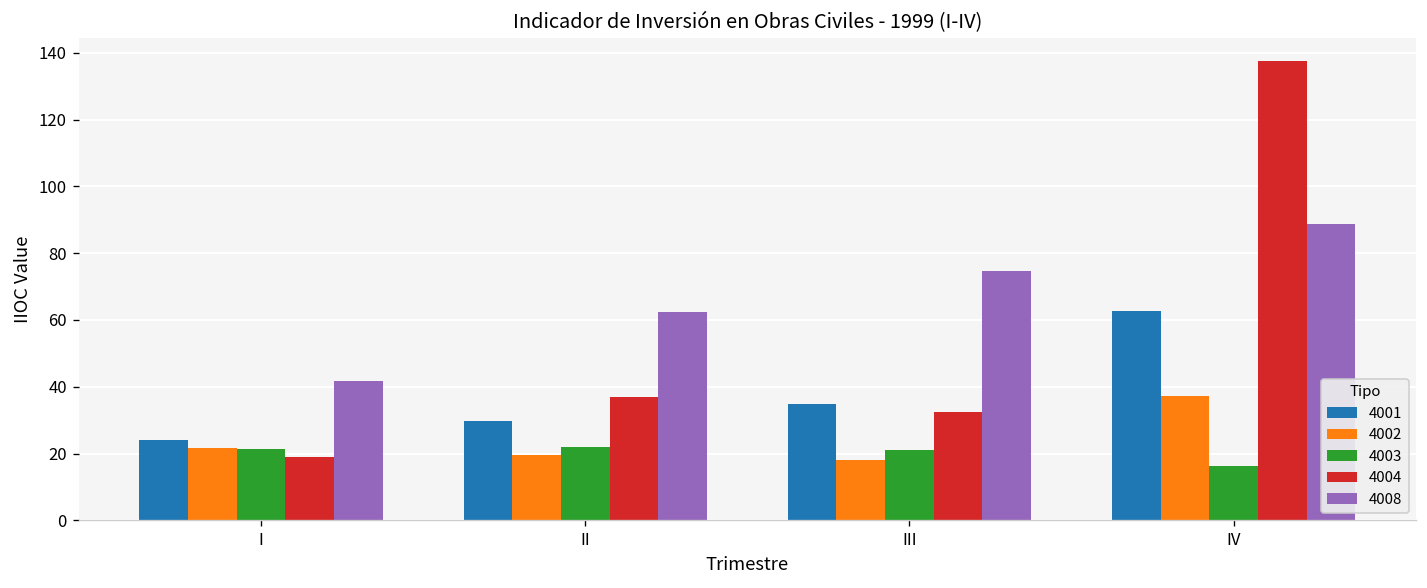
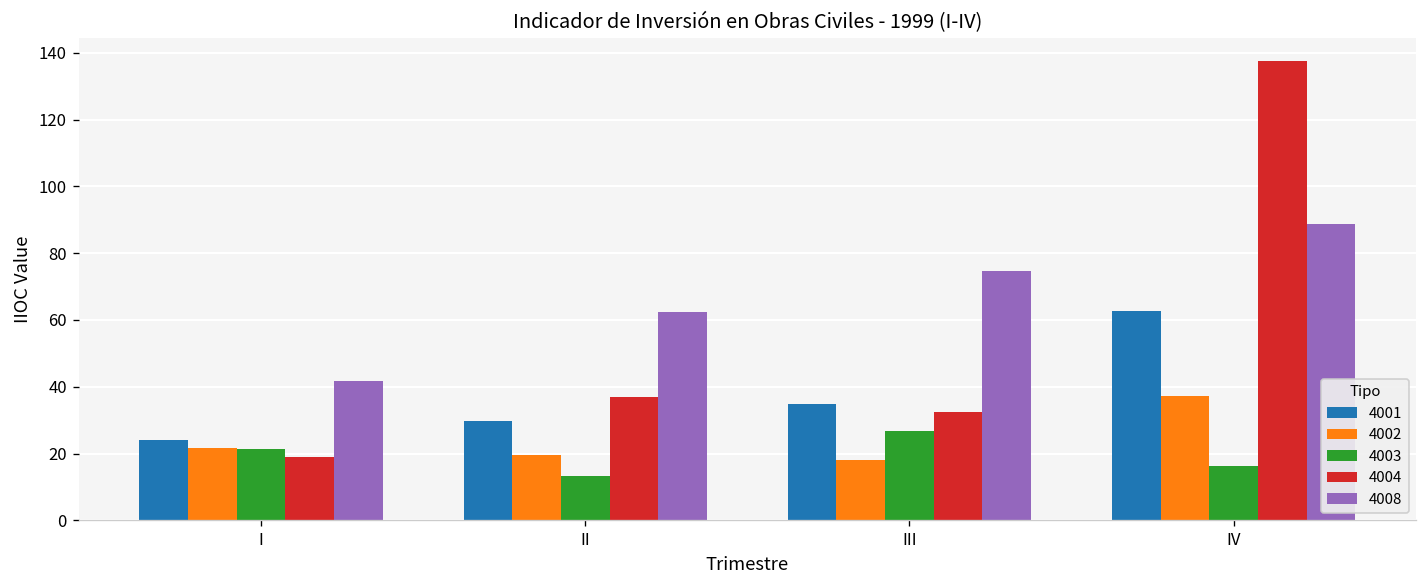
4003, II: 22 -> 13
4003, III: 21 -> 27
